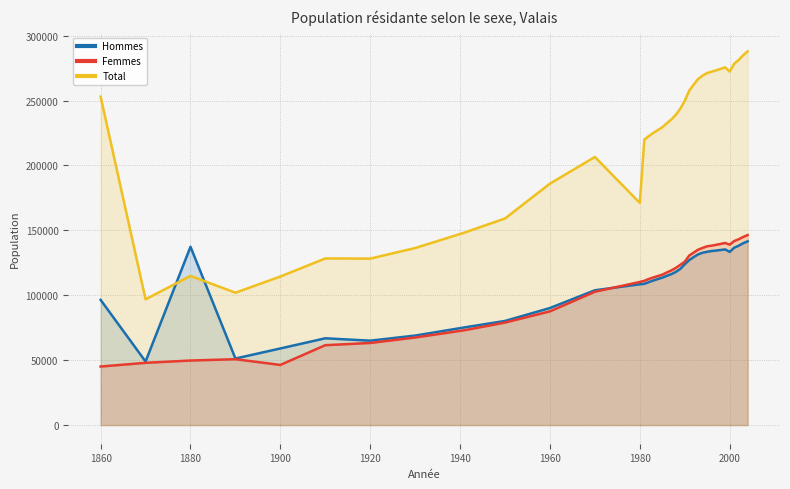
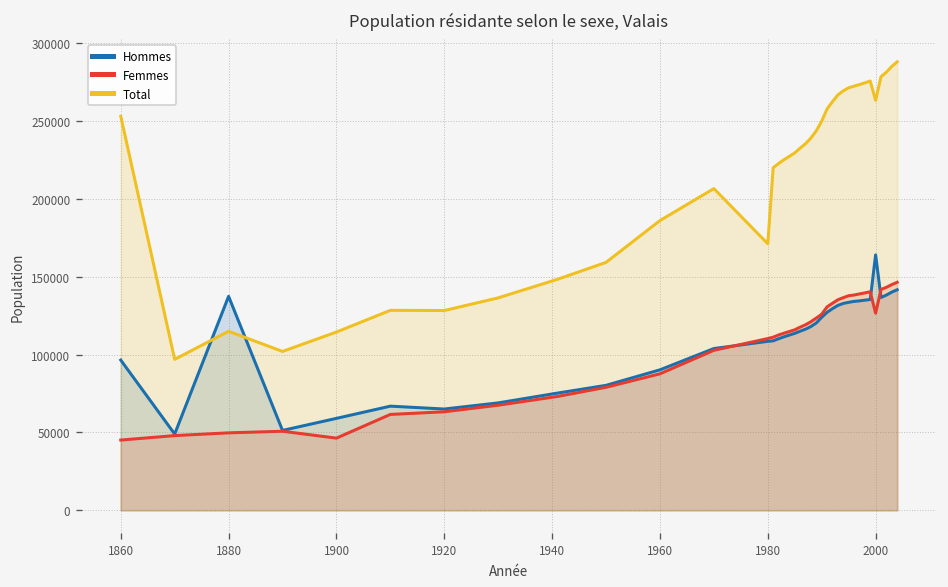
Hommes, 2000: 133000 -> 164000
Femmes, 2000: 139000 -> 127000
Total, 2000: 272000 -> 263000
